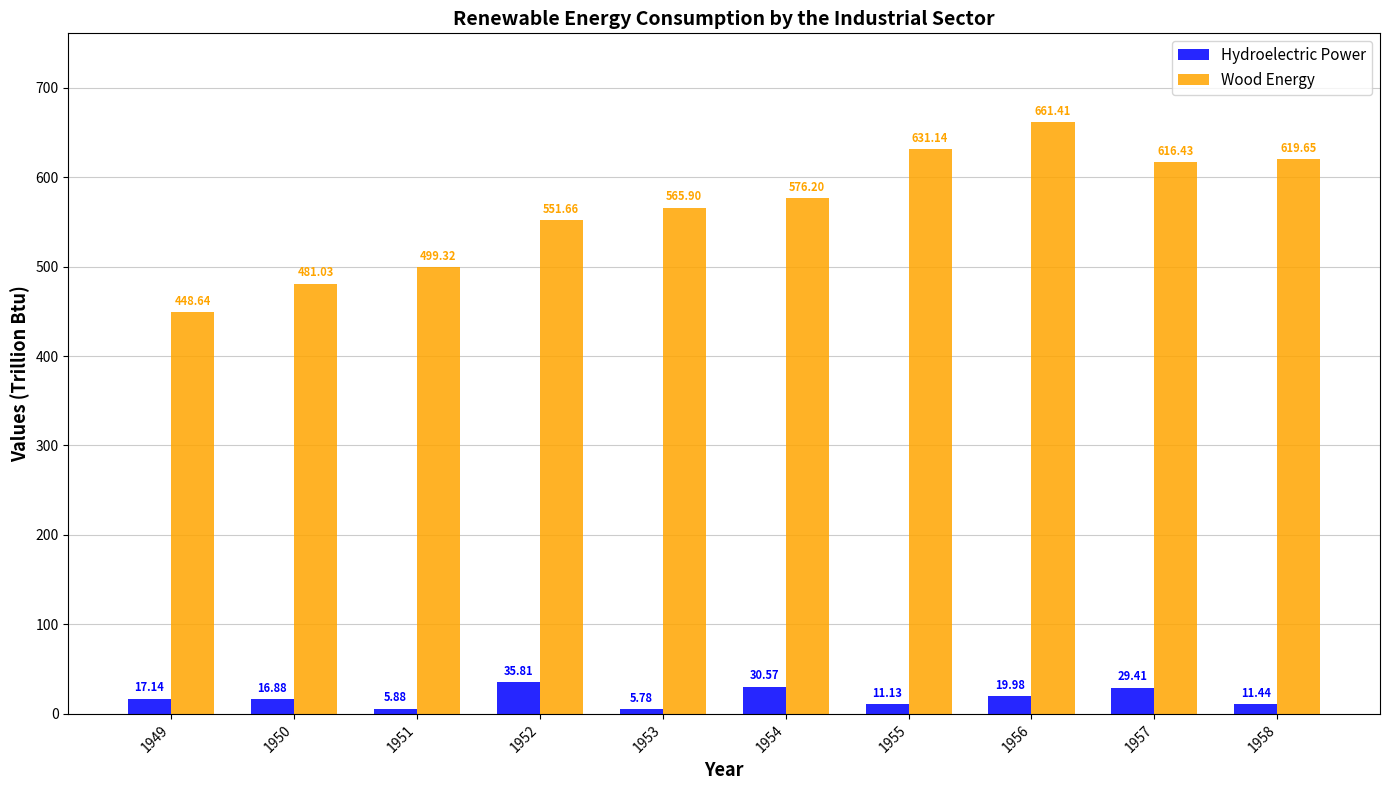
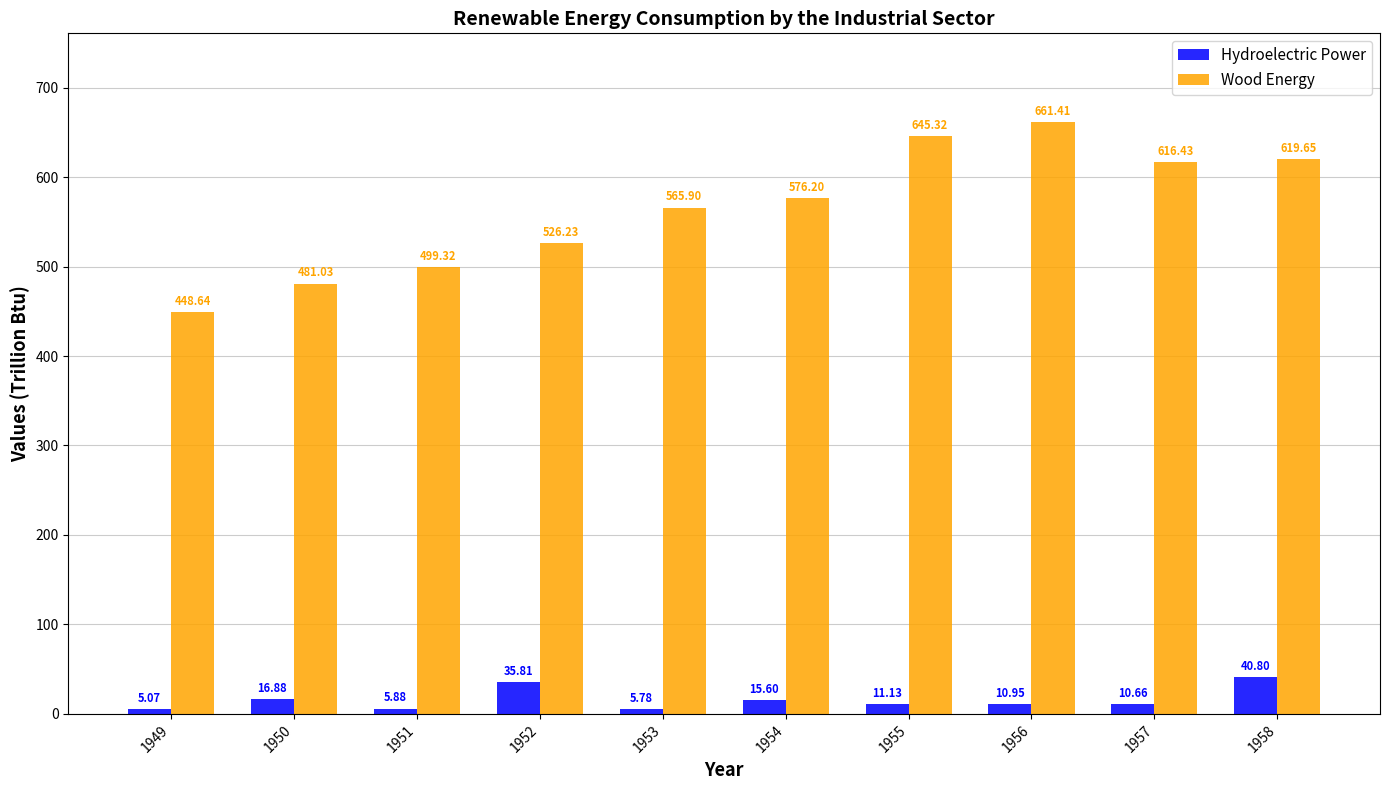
Hydroelectric Power, 1949: 17.14 -> 5.07
Wood Energy, 1952: 551.66 -> 526.23
Hydroelectric Power, 1954: 30.57 -> 15.60
Wood Energy, 1955: 631.14 -> 645.32
Hydroelectric Power, 1956: 19.98 -> 10.95
Hydroelectric Power, 1957: 29.41 -> 10.66
Hydroelectric Power, 1958: 11.44 -> 40.80
